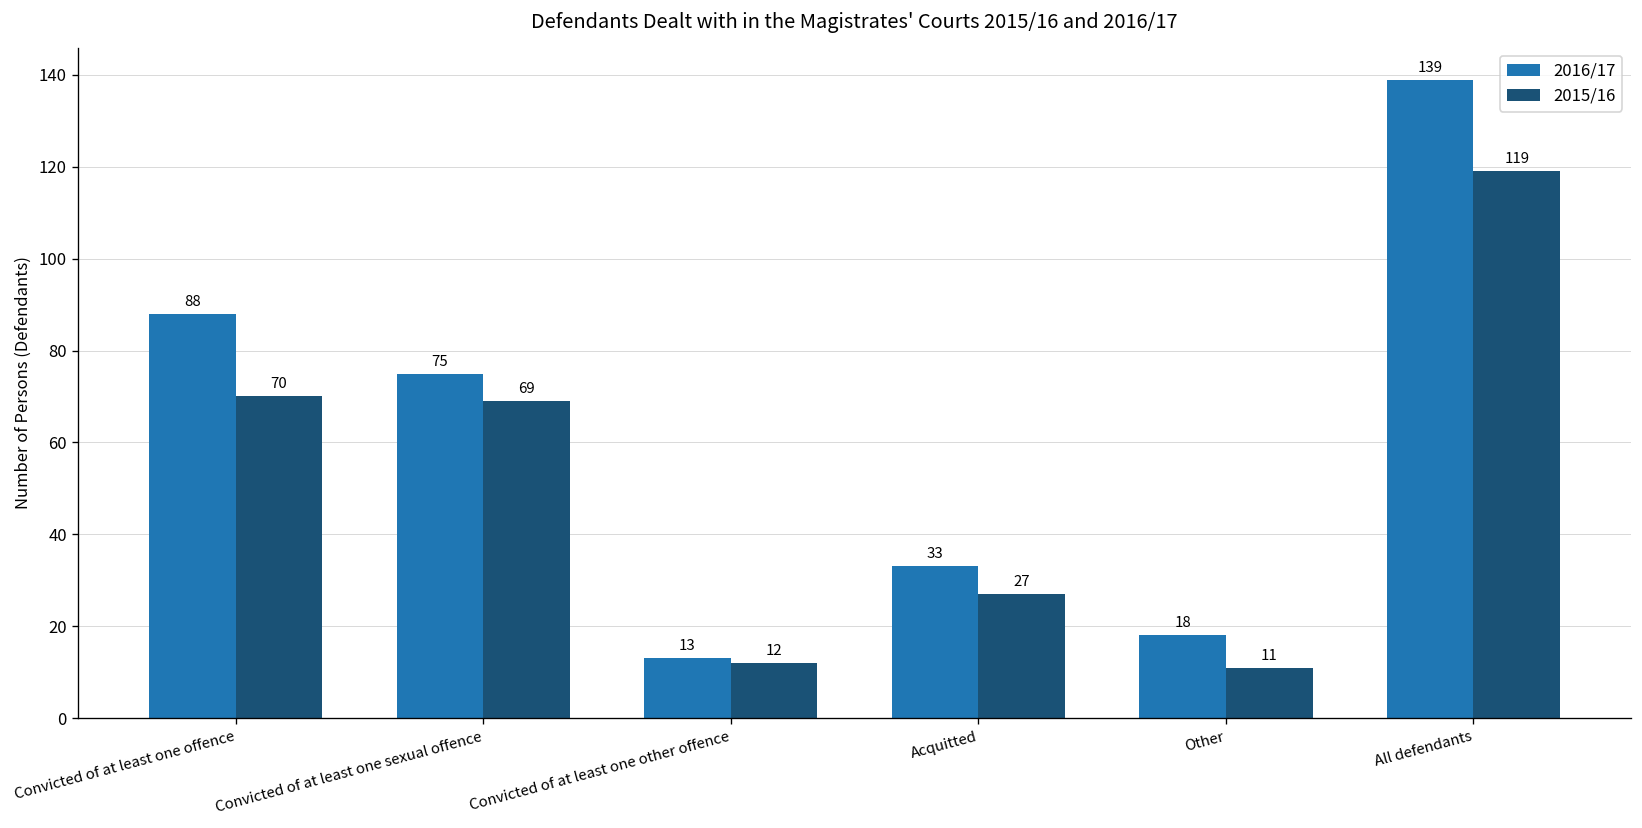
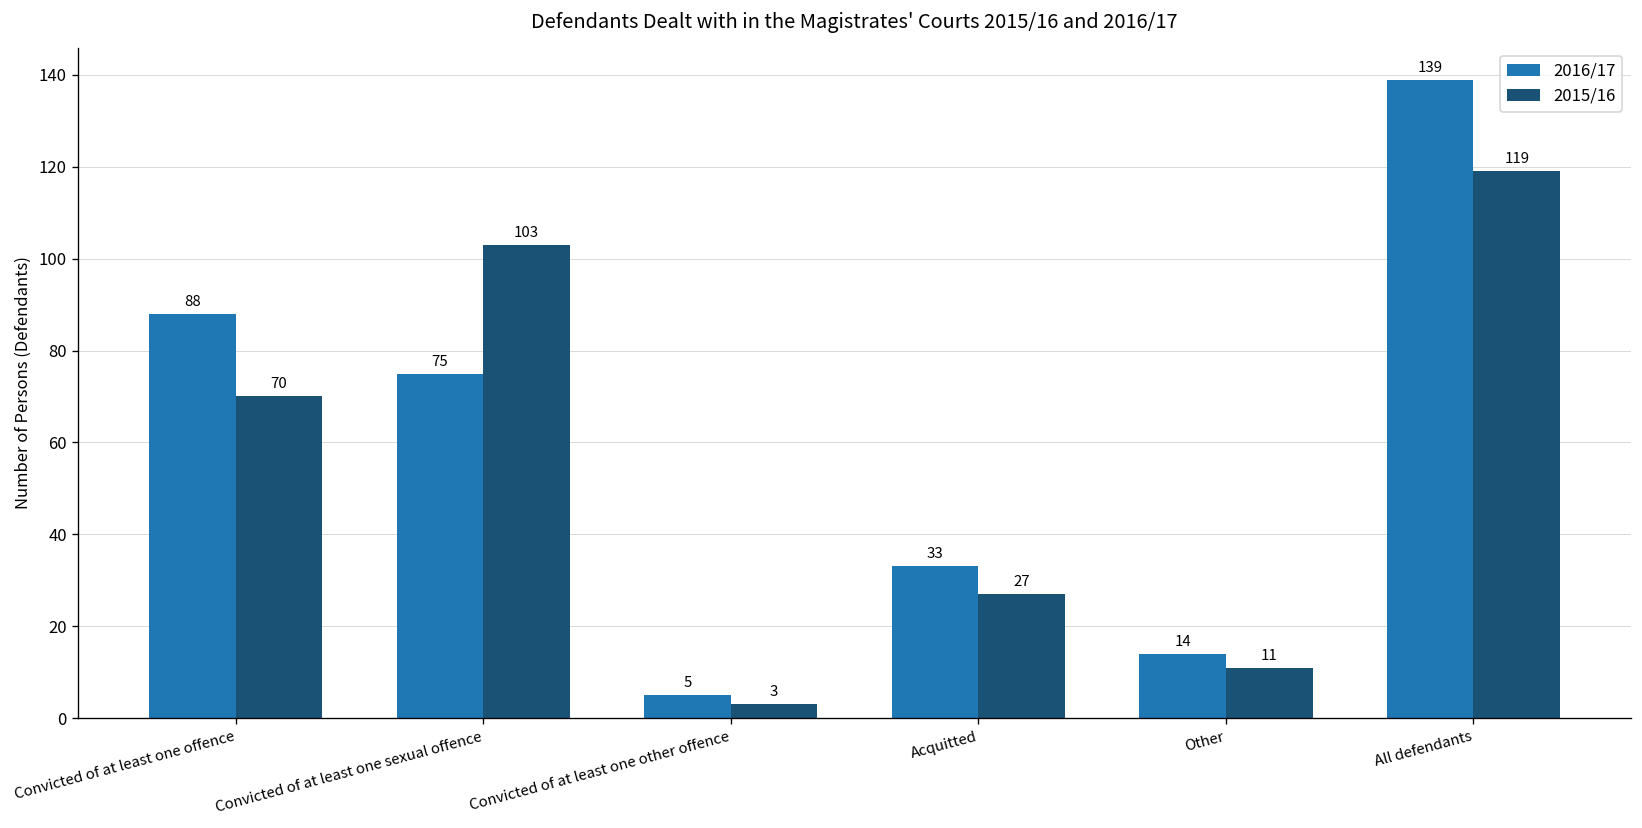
2015/16, Convicted of at least one sexual offence: 69 -> 103
2016/17, Convicted of at least one other offence: 13 -> 5
2015/16, Convicted of at least one other offence: 12 -> 3
2016/17, Other: 18 -> 14
